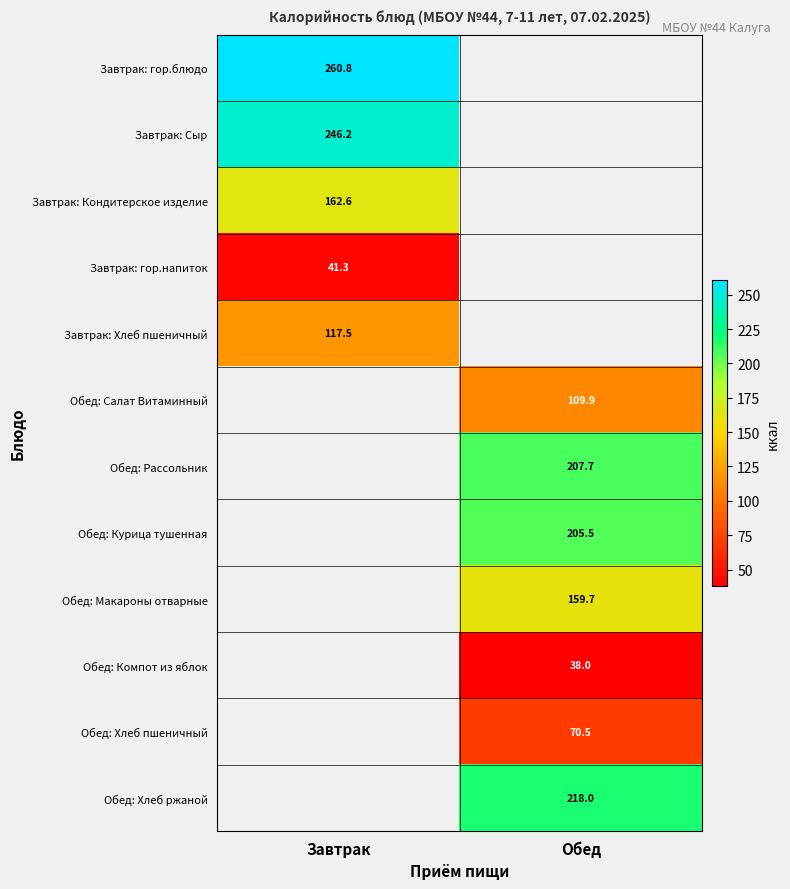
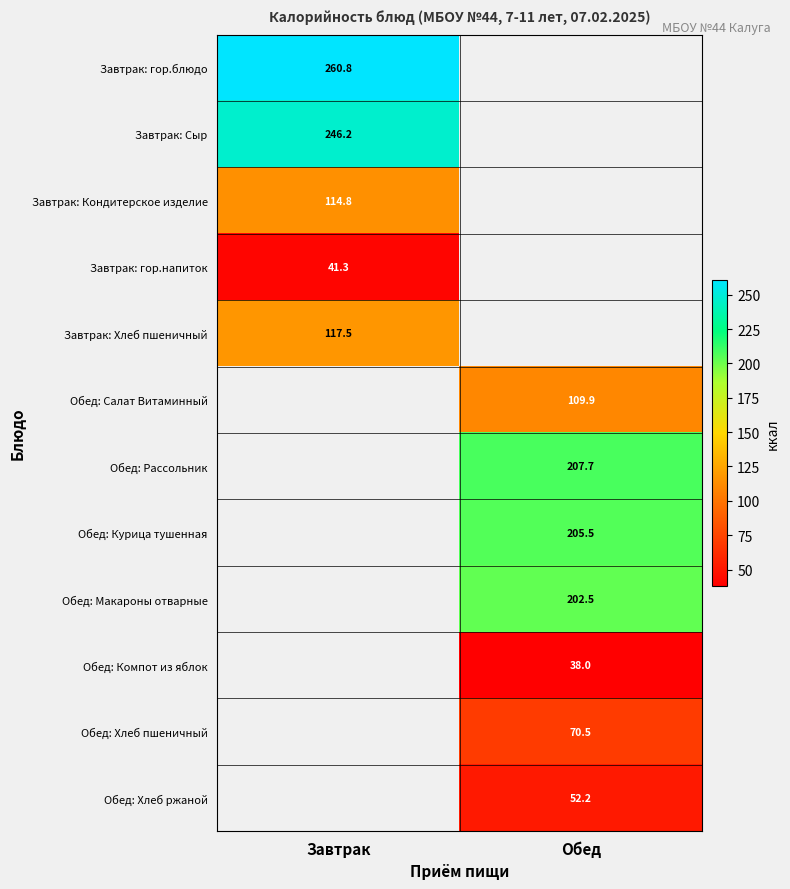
Завтрак: Кондитерское изделие, Завтрак: 162.6 -> 114.8
Обед: Макароны отварные, Обед: 159.7 -> 202.5
Обед: Хлеб ржаной, Обед: 218.0 -> 52.2
